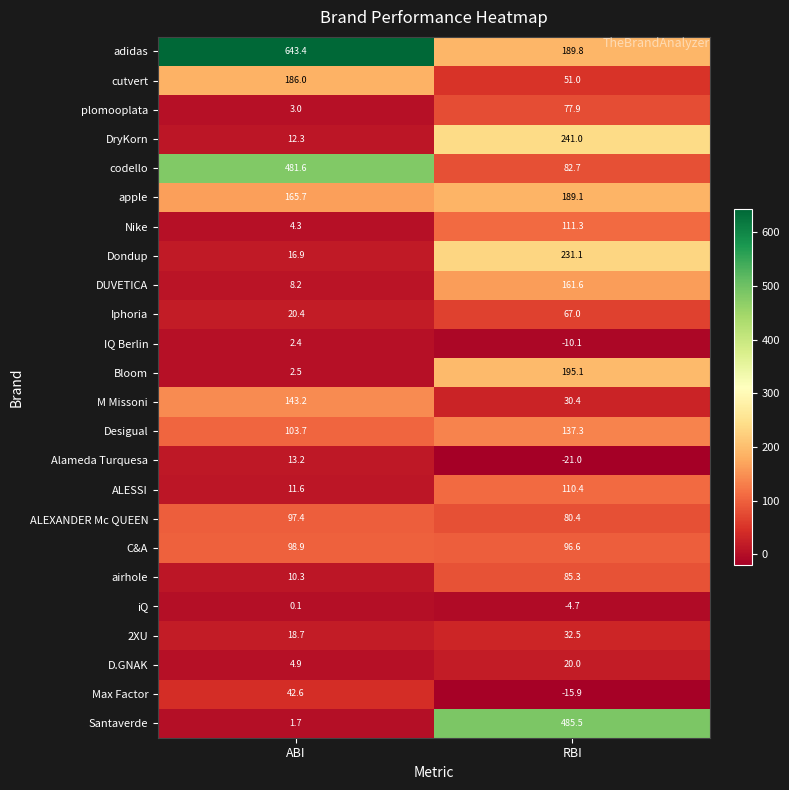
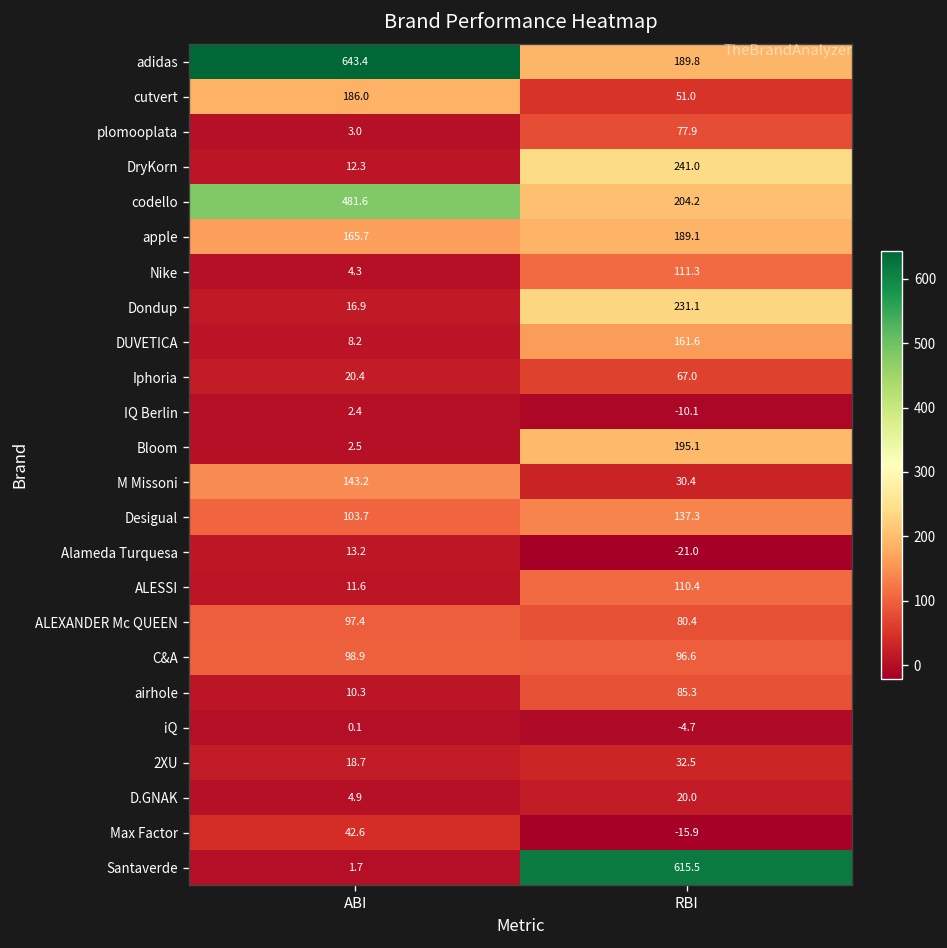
codello, RBI: 82.7 -> 204.2
Santaverde, RBI: 485.5 -> 615.5
